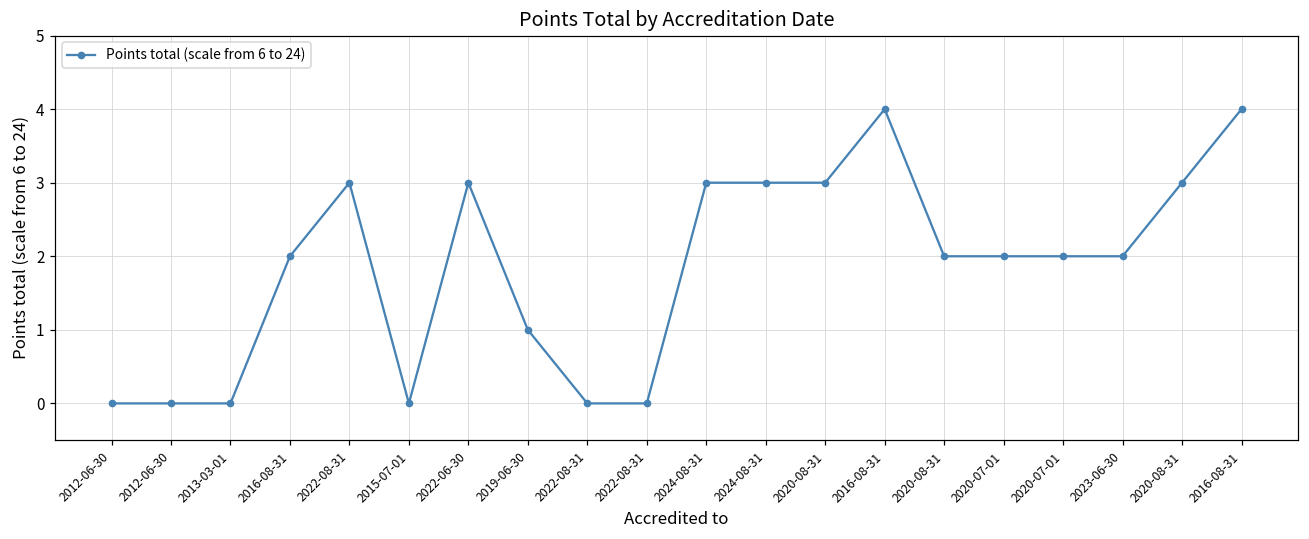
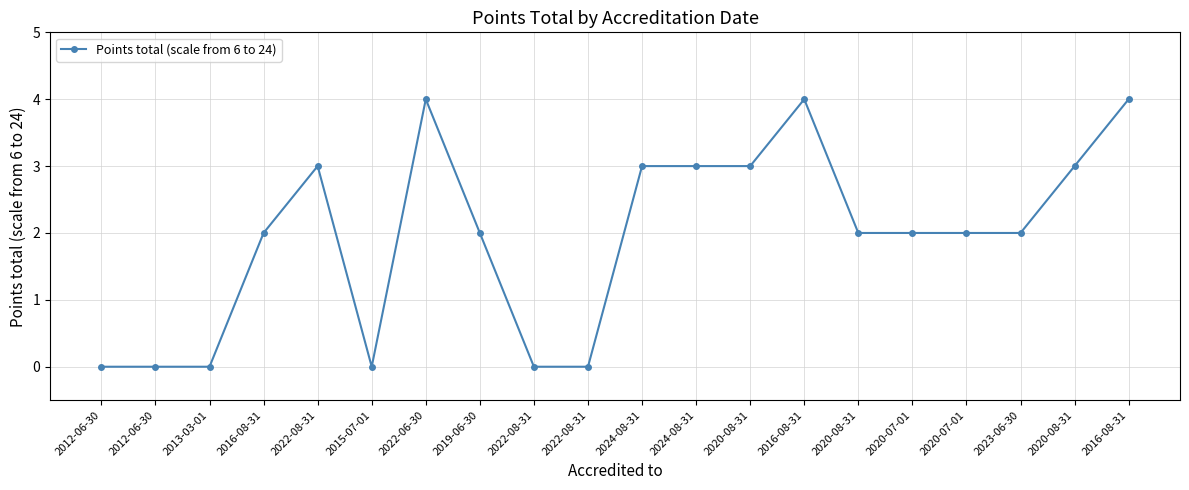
2022-06-30: 3 -> 4
2019-06-30: 1 -> 2
